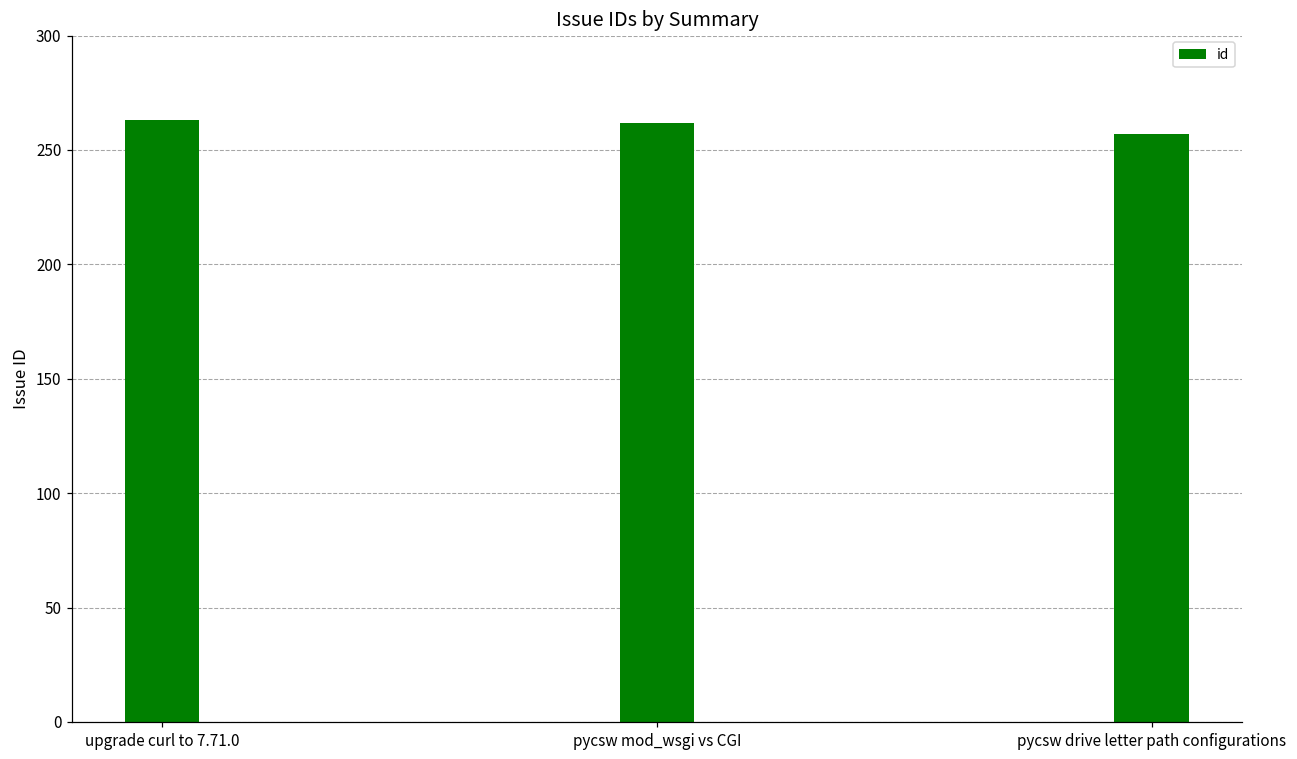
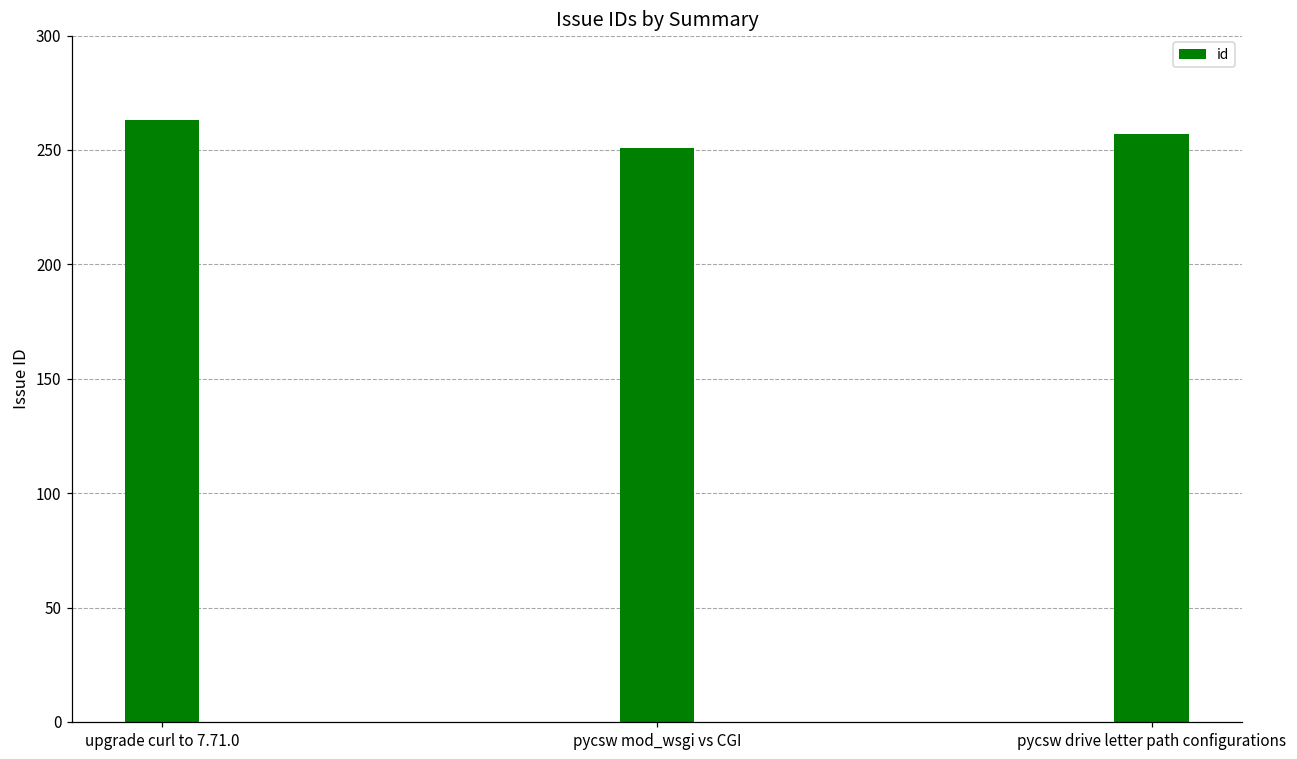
pycsw mod_wsgi vs CGI: 262 -> 251
